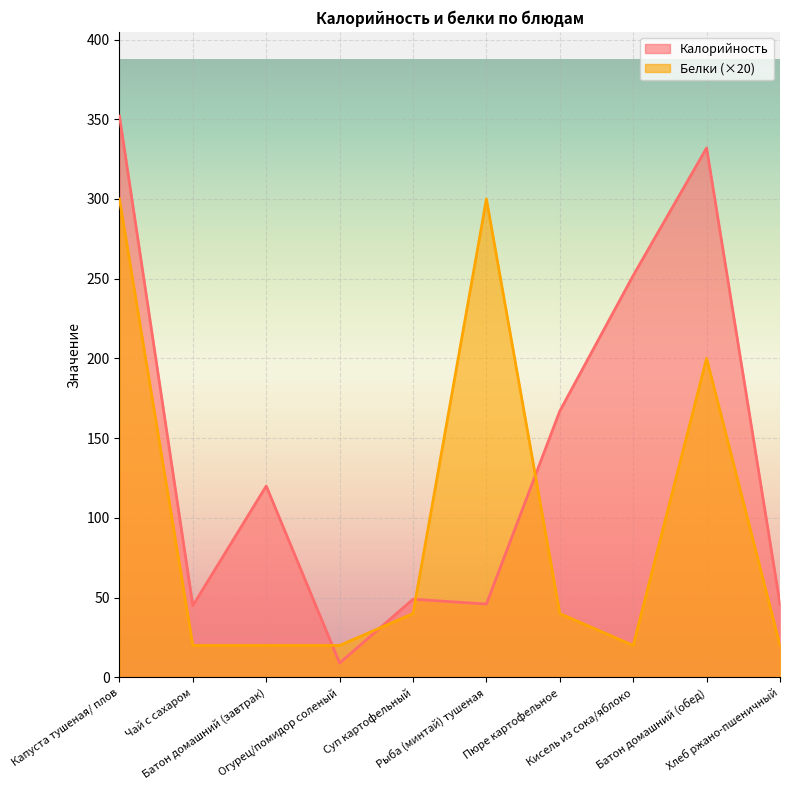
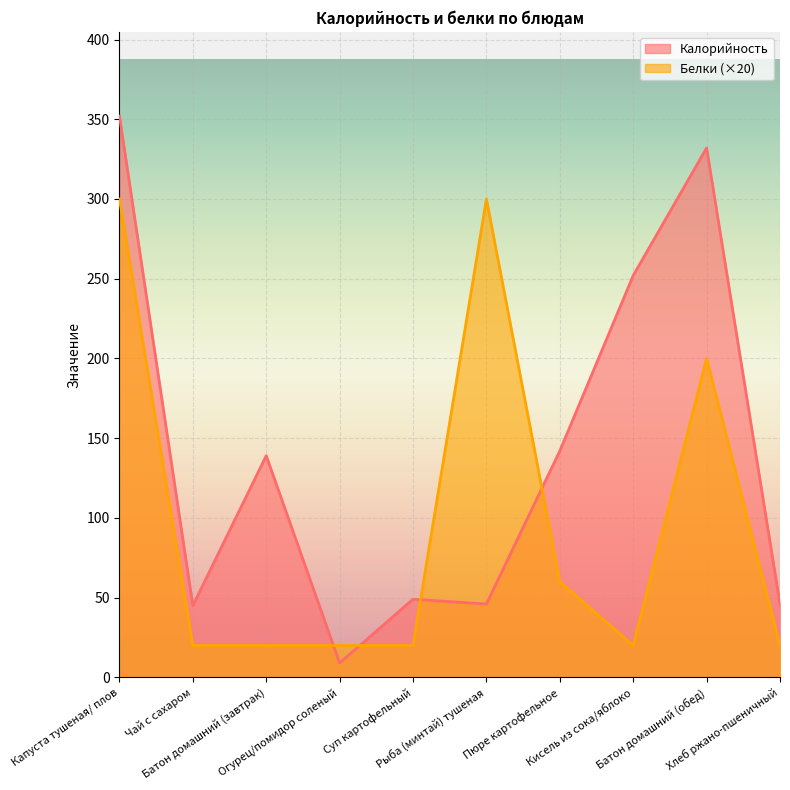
Калорийность, Батон домашний (завтрак): 120 -> 139
Белки (×20), Суп картофельный: 40 -> 20
Калорийность, Пюре картофельное: 167 -> 142
Белки (×20), Пюре картофельное: 40 -> 60
